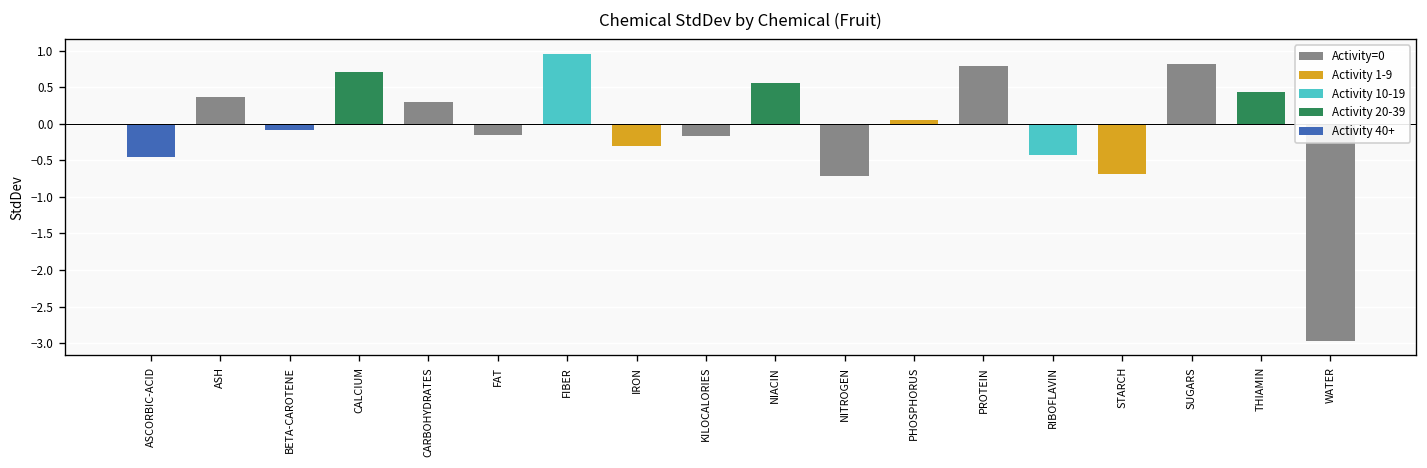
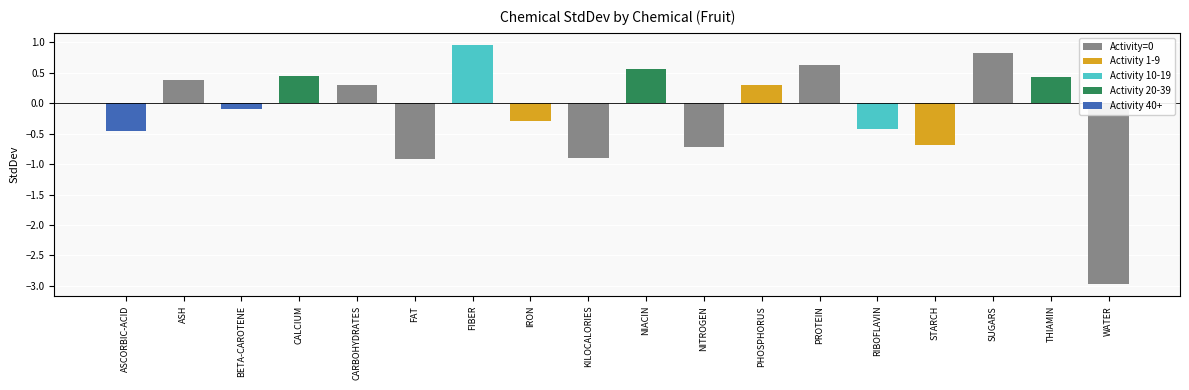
CALCIUM: 0.7 -> 0.4
FAT: -0.2 -> -0.9
KILOCALORIES: -0.2 -> -0.9
PHOSPHORUS: 0.1 -> 0.3
PROTEIN: 0.8 -> 0.6
